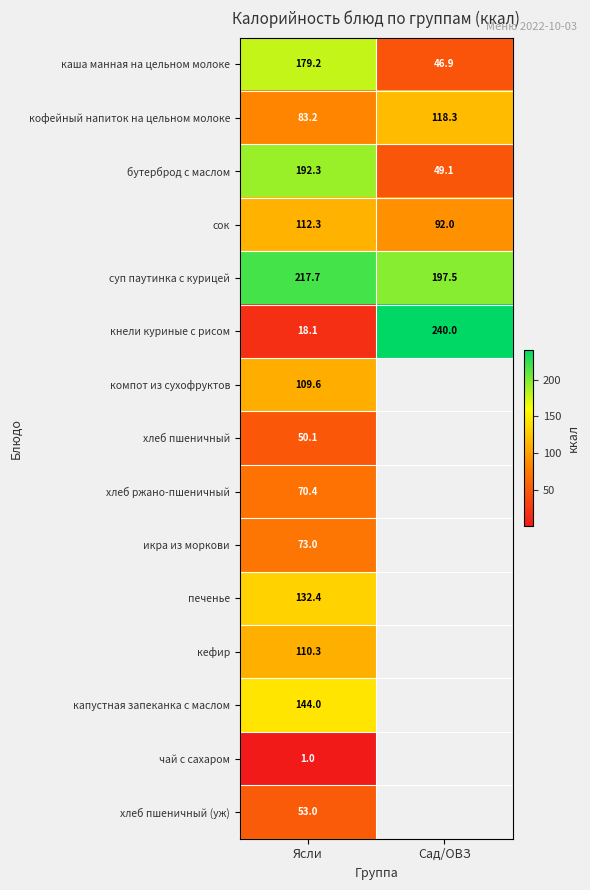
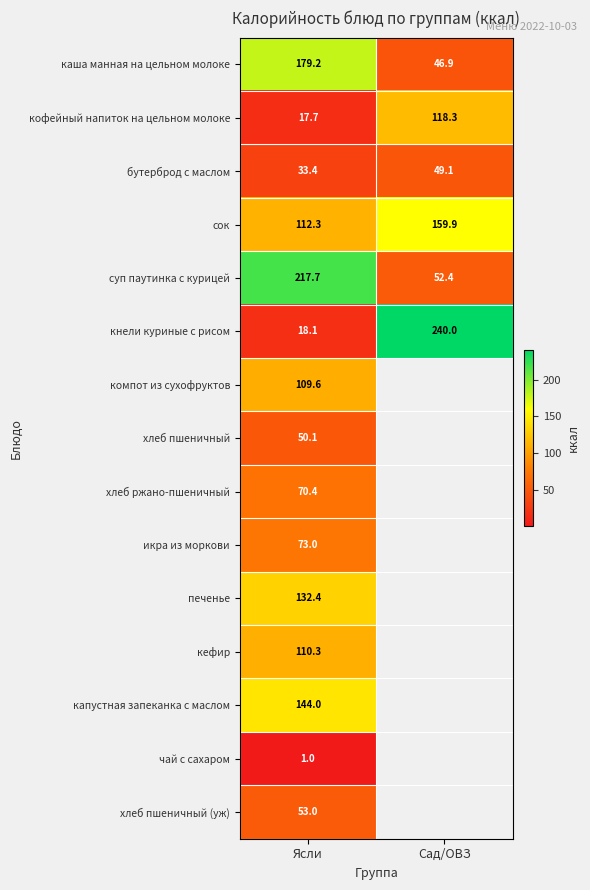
кофейный напиток на цельном молоке, Ясли: 83.2 -> 17.7
бутерброд с маслом, Ясли: 192.3 -> 33.4
сок, Сад/ОВЗ: 92.0 -> 159.9
суп паутинка с курицей, Сад/ОВЗ: 197.5 -> 52.4
